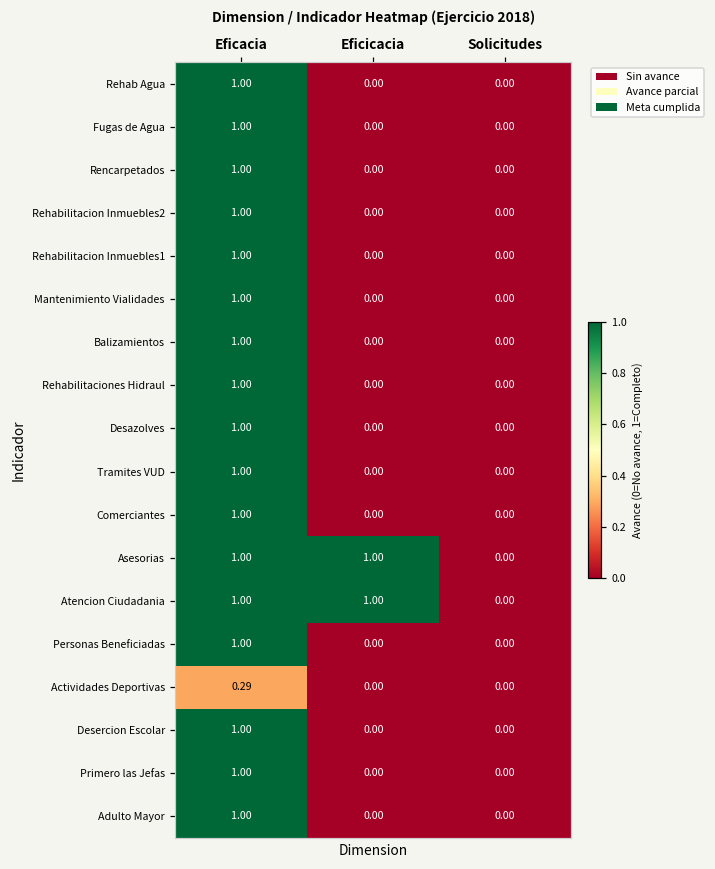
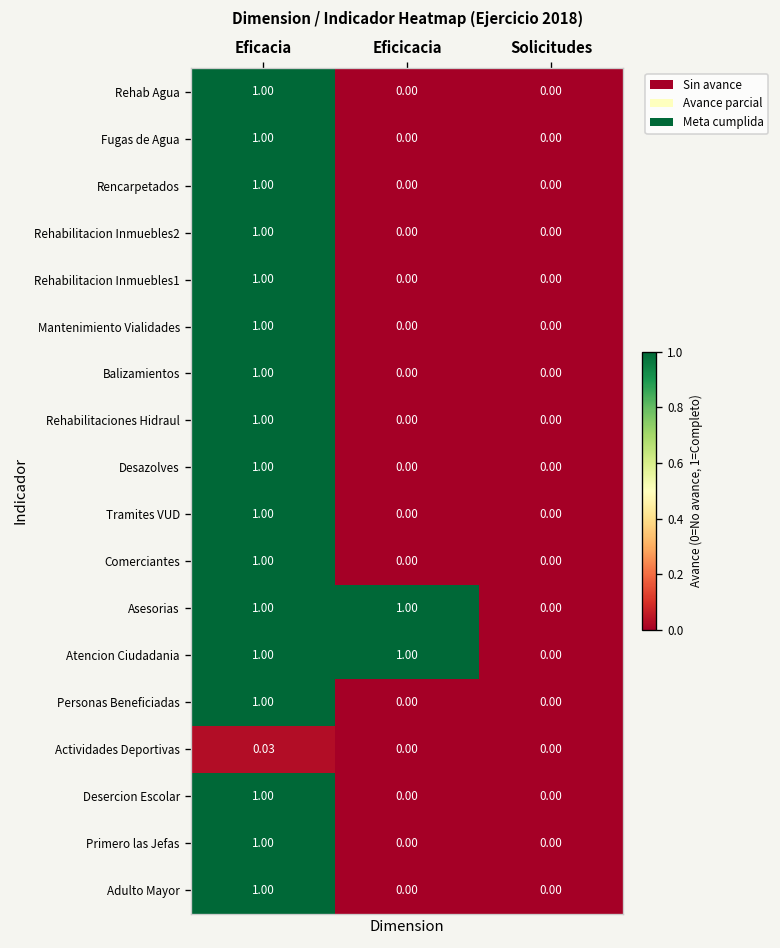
Actividades Deportivas, Eficacia: 0.29 -> 0.03
